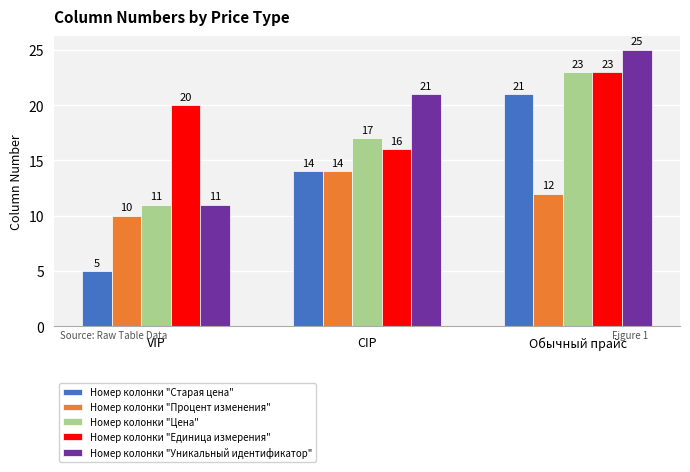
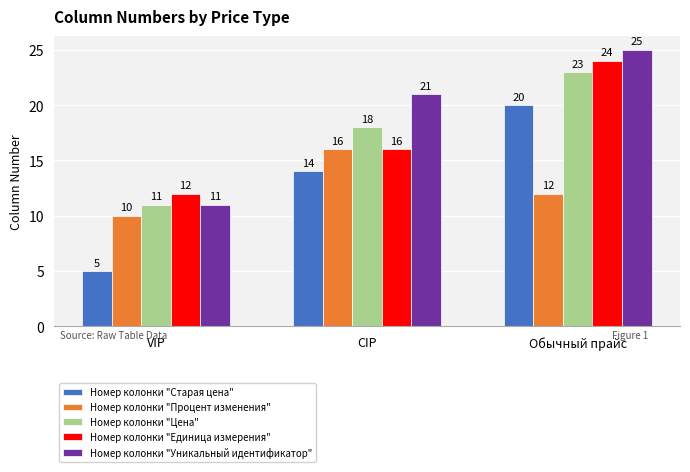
Номер колонки "Единица измерения", VIP: 20 -> 12
Номер колонки "Процент изменения", CIP: 14 -> 16
Номер колонки "Цена", CIP: 17 -> 18
Номер колонки "Старая цена", Обычный прайс: 21 -> 20
Номер колонки "Единица измерения", Обычный прайс: 23 -> 24
